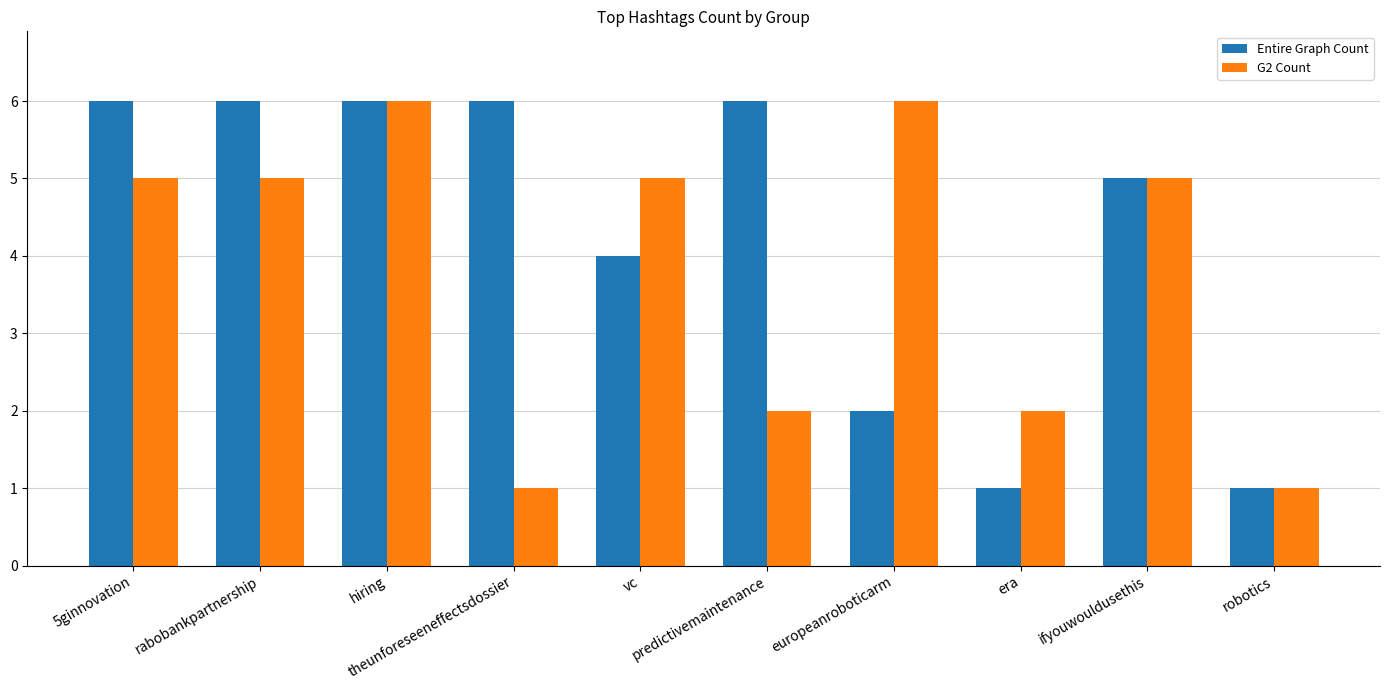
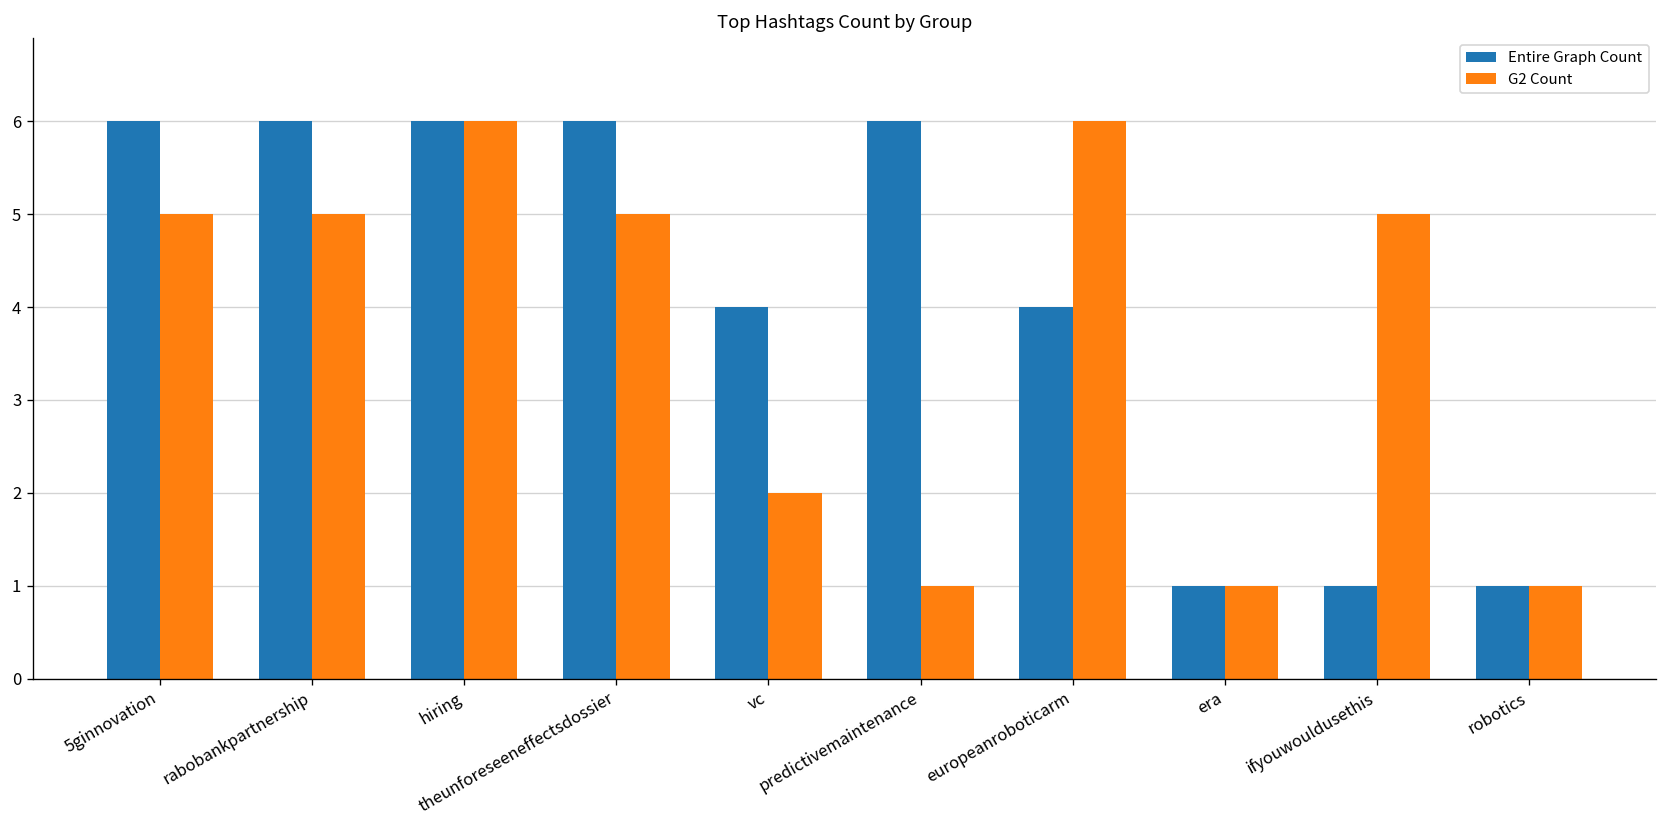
G2 Count, theunforeseeneffectsdossier: 1 -> 5
G2 Count, vc: 5 -> 2
G2 Count, predictivemaintenance: 2 -> 1
Entire Graph Count, europeanroboticarm: 2 -> 4
G2 Count, era: 2 -> 1
Entire Graph Count, ifyouwouldusethis: 5 -> 1
